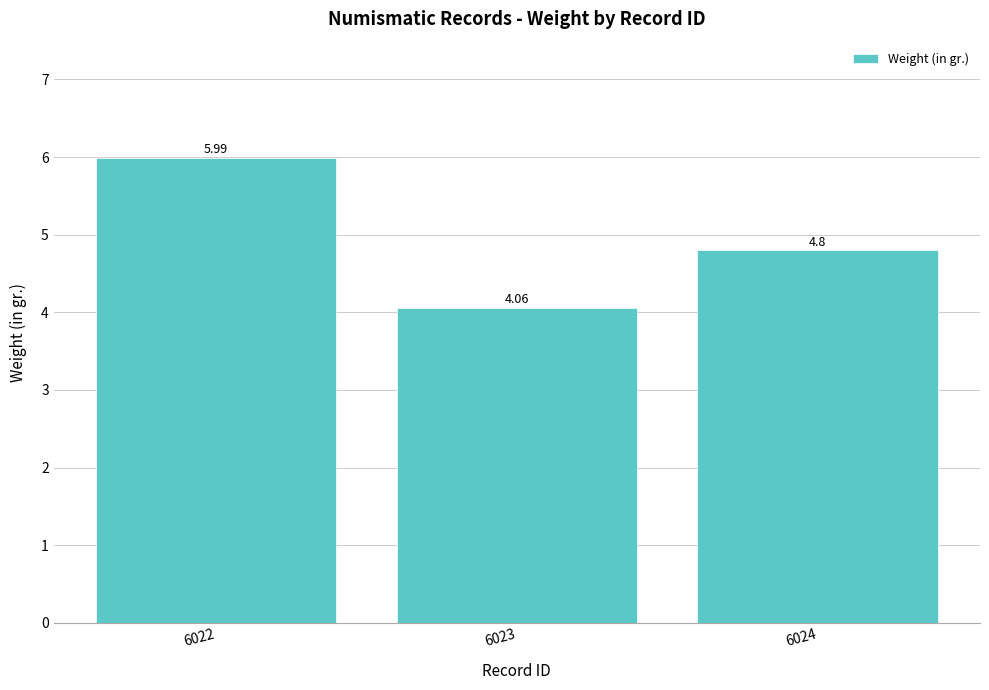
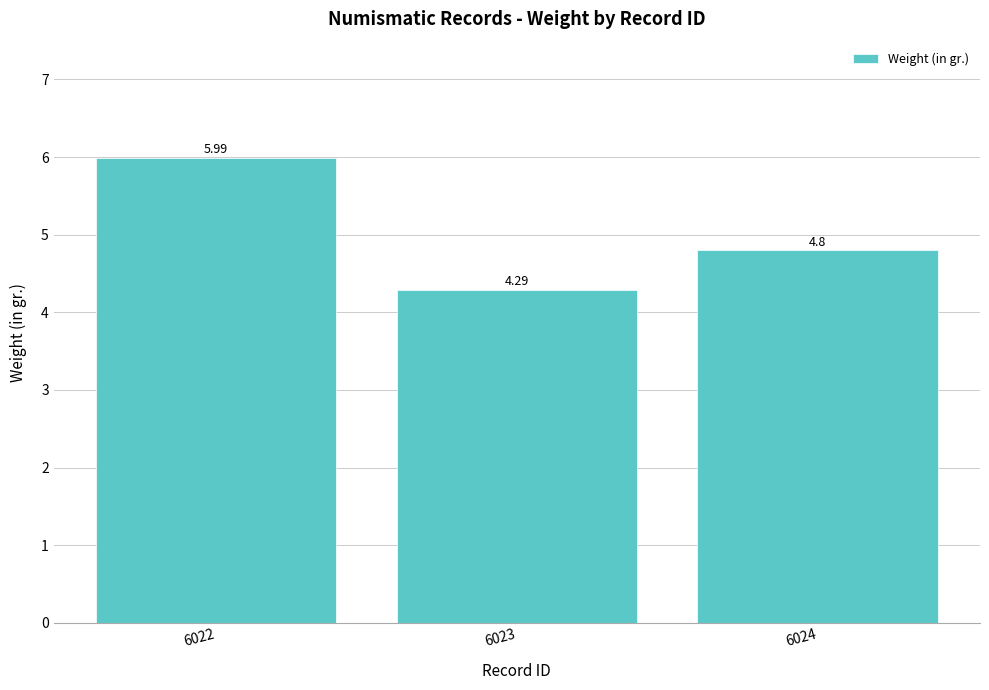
6023: 4.06 -> 4.29
